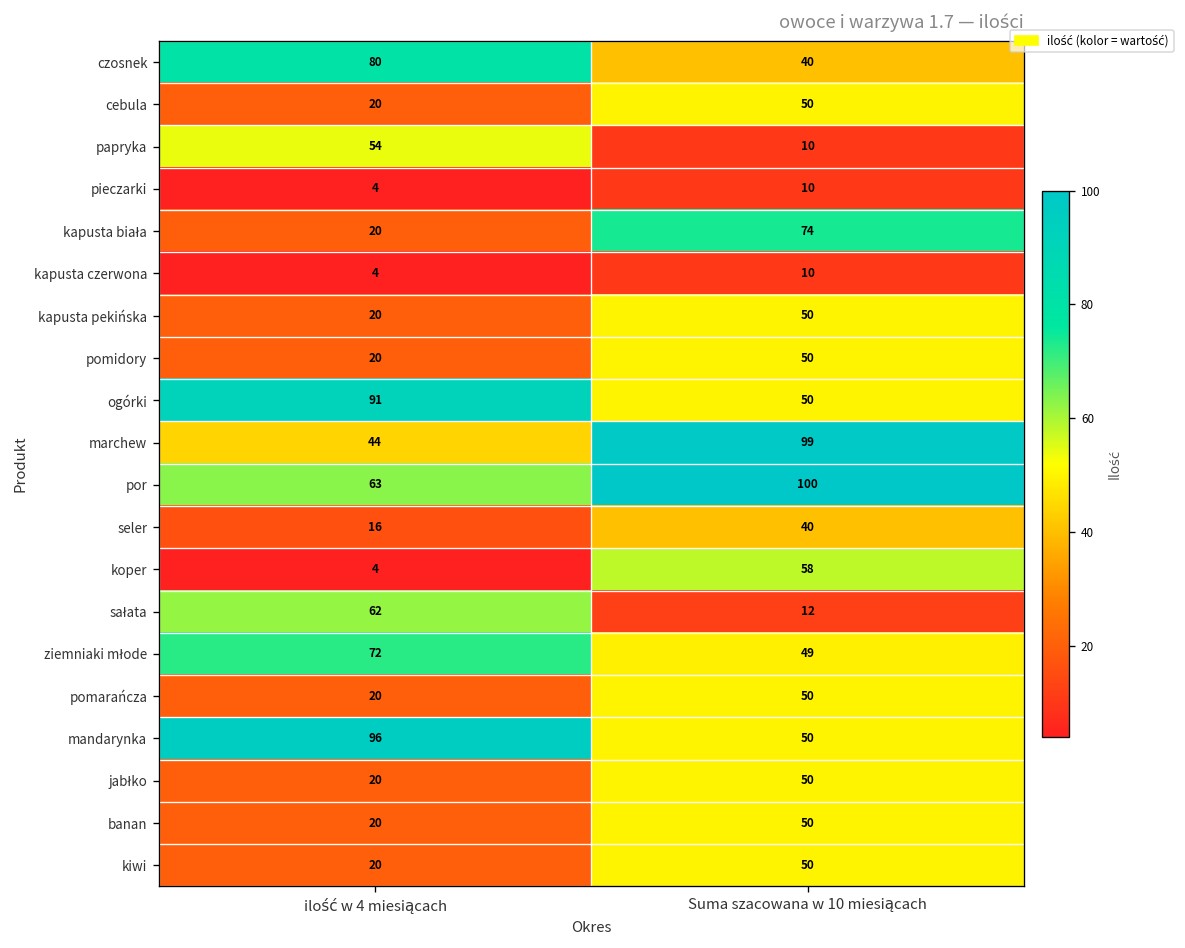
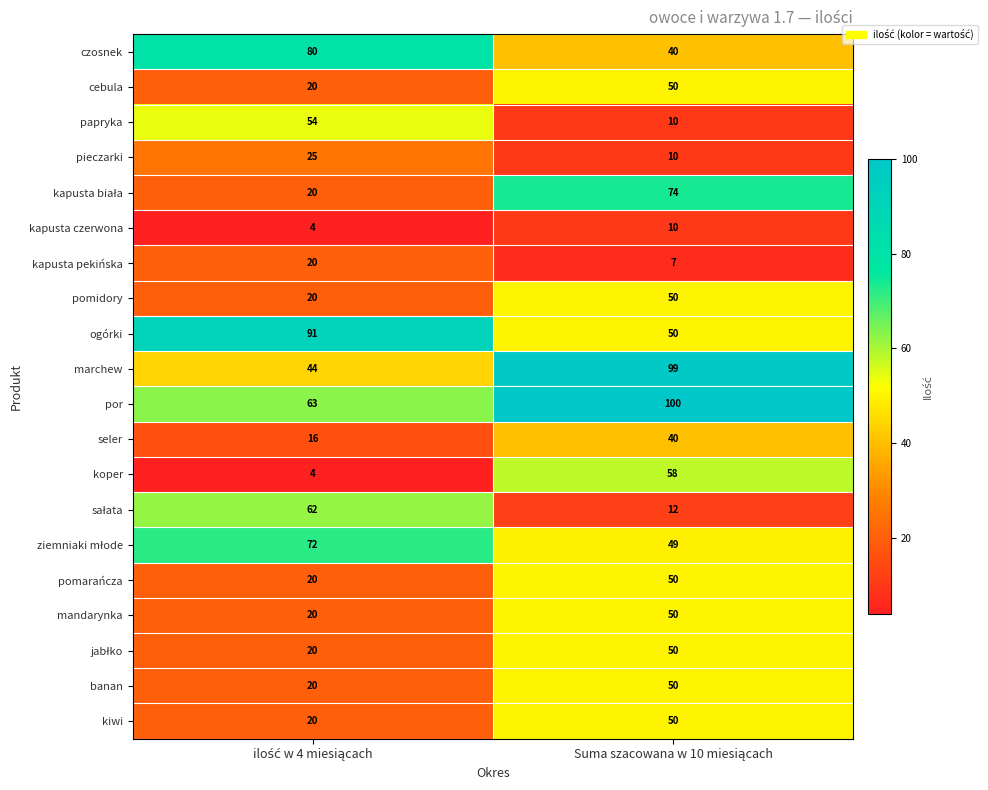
pieczarki, ilość w 4 miesiącach: 4 -> 25
kapusta pekińska, Suma szacowana w 10 miesiącach: 50 -> 7
mandarynka, ilość w 4 miesiącach: 96 -> 20
